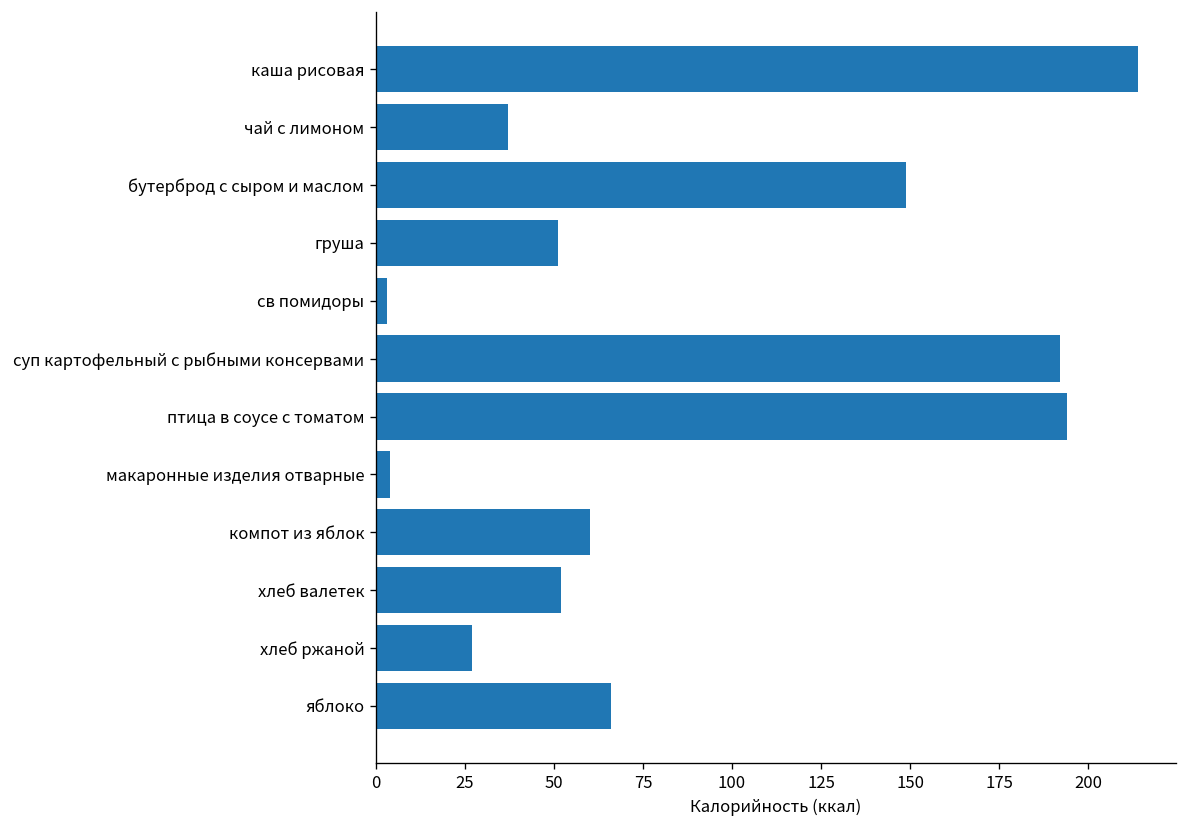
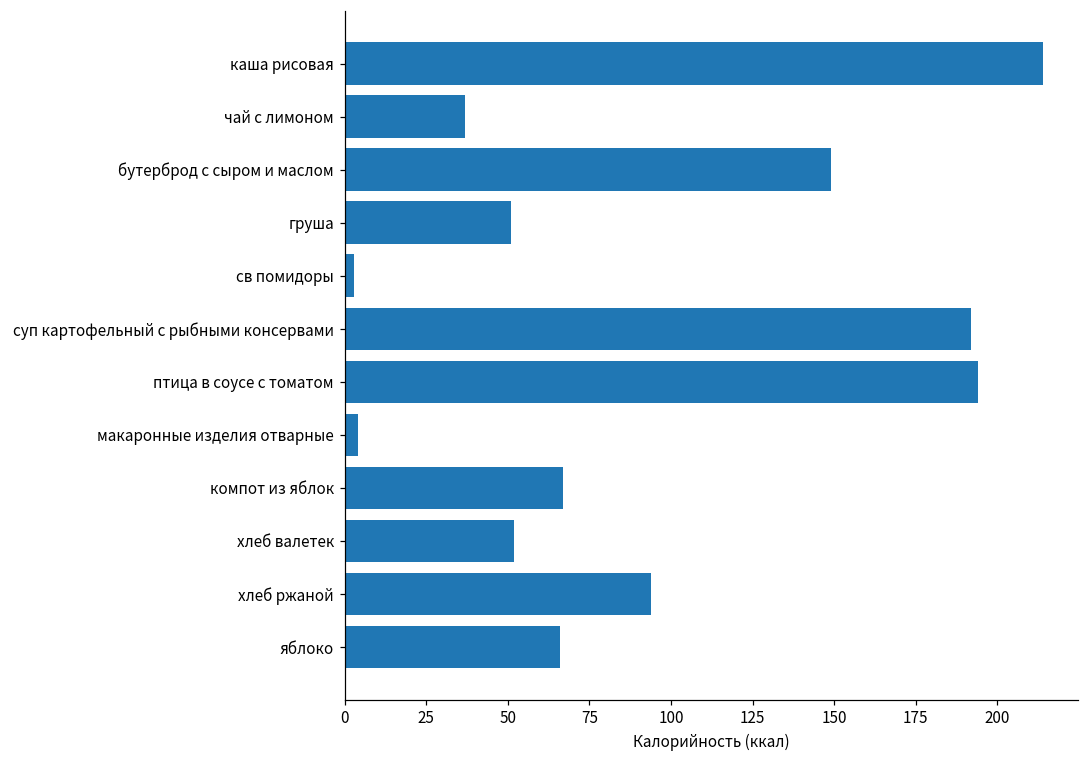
компот из яблок: 60 -> 67
хлеб ржаной: 27 -> 94
